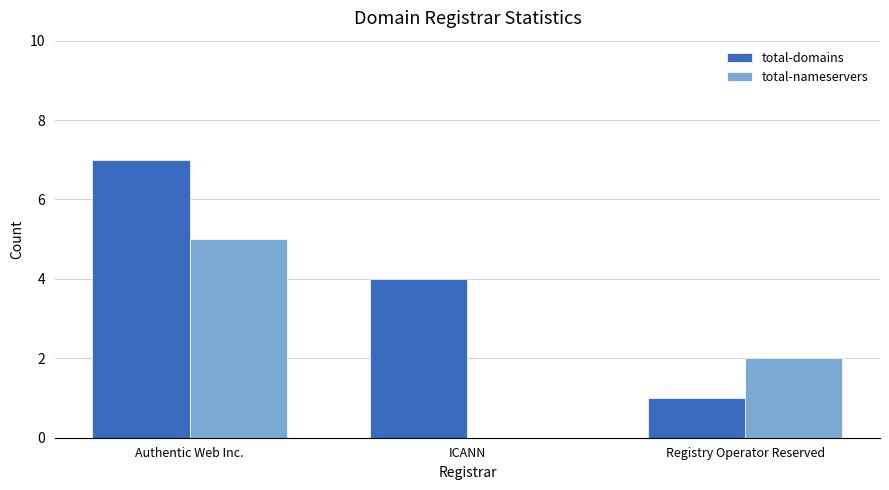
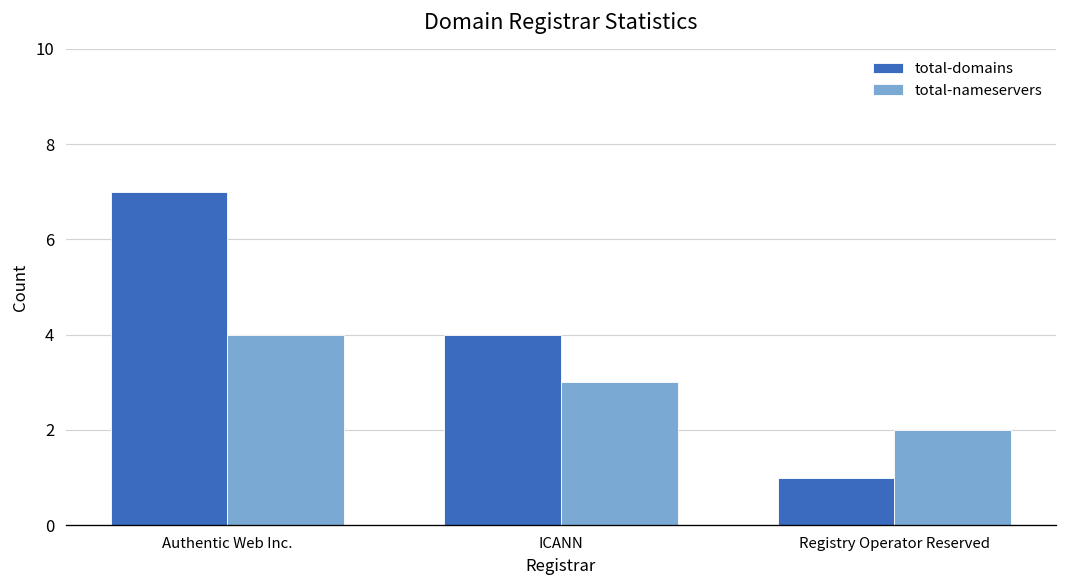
total-nameservers, Authentic Web Inc.: 5 -> 4
total-nameservers, ICANN: 0 -> 3
